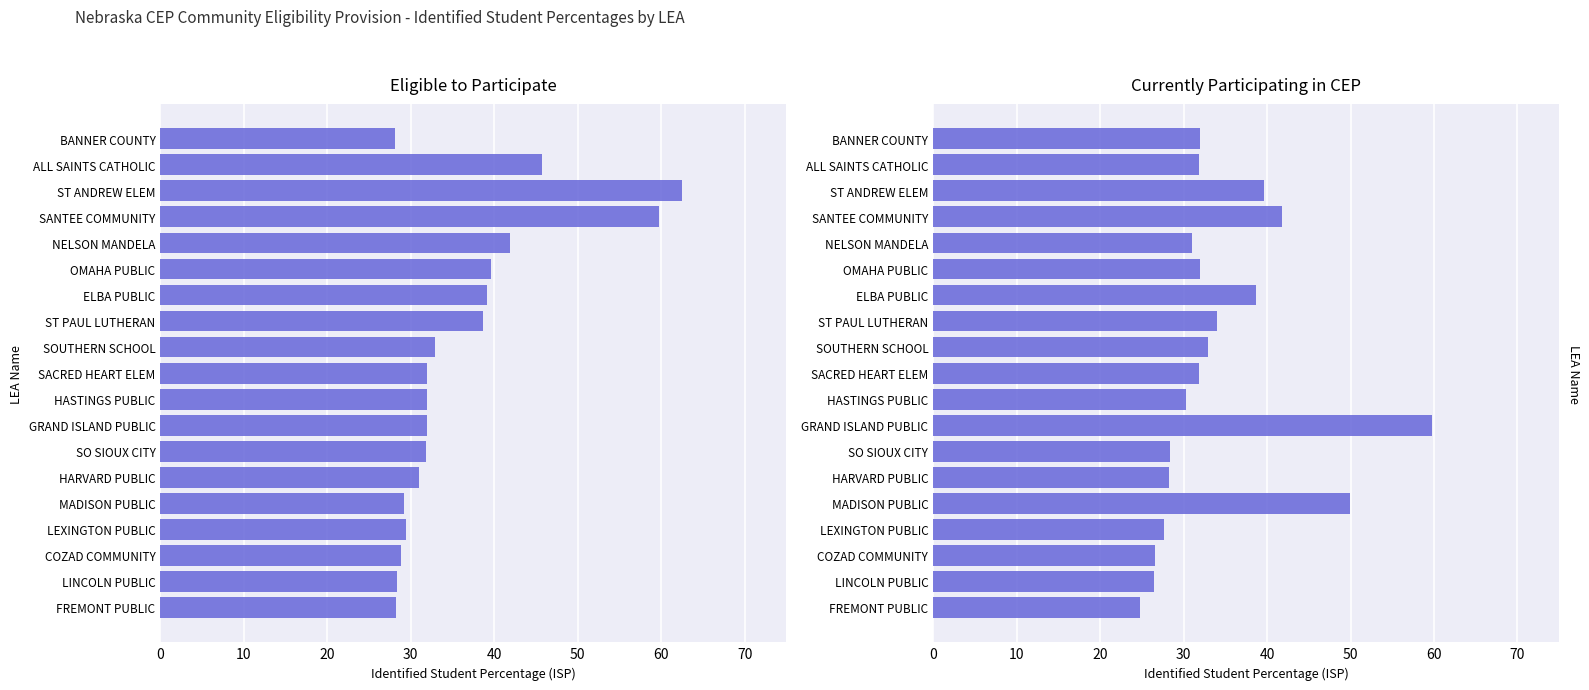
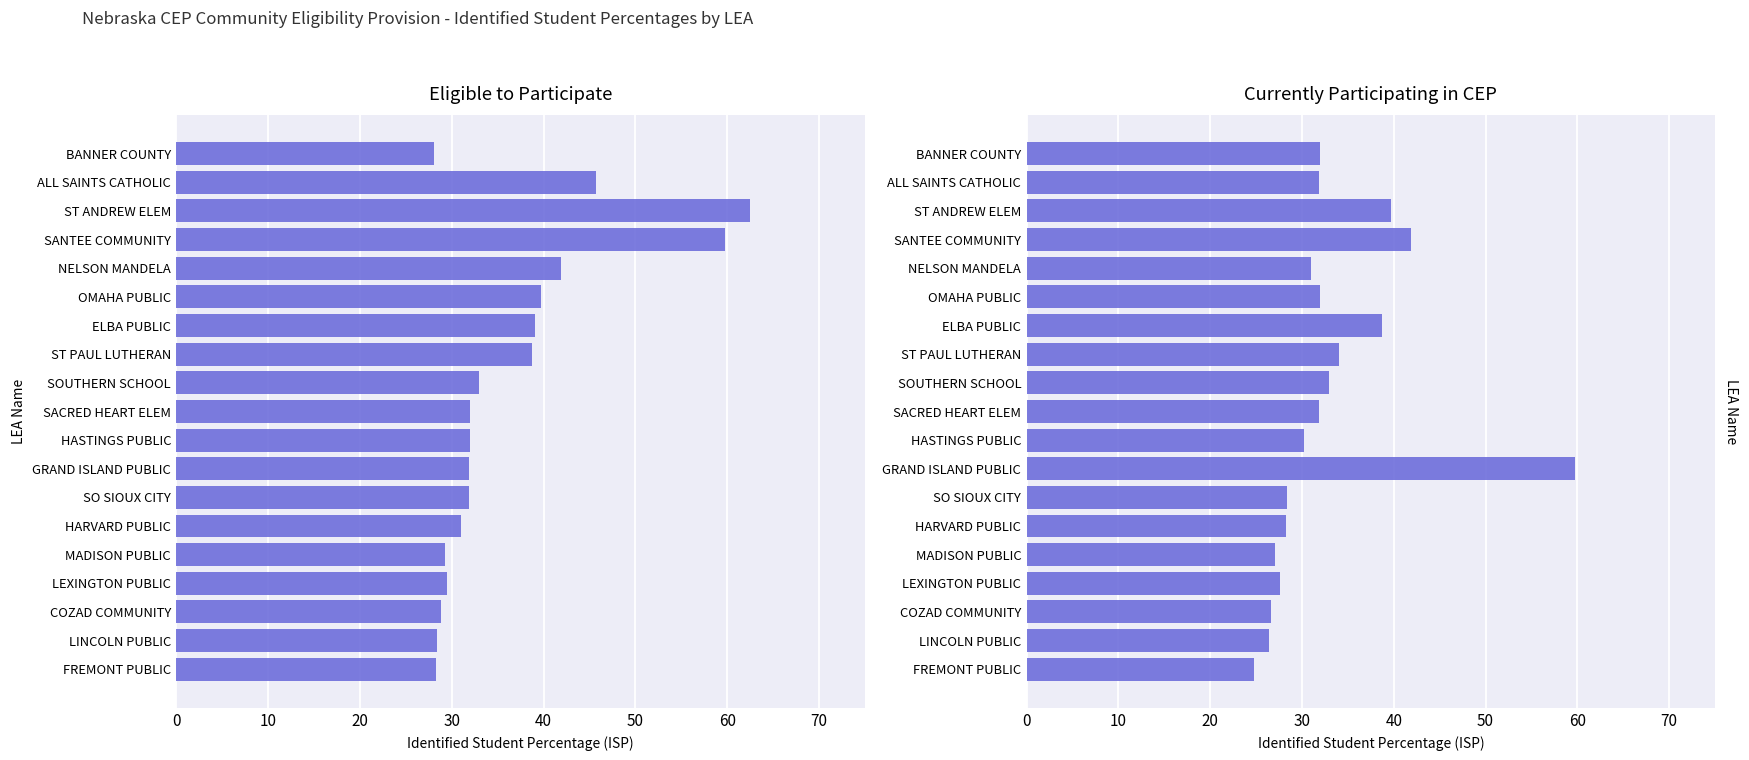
Currently Participating in CEP, MADISON PUBLIC: 50 -> 27
